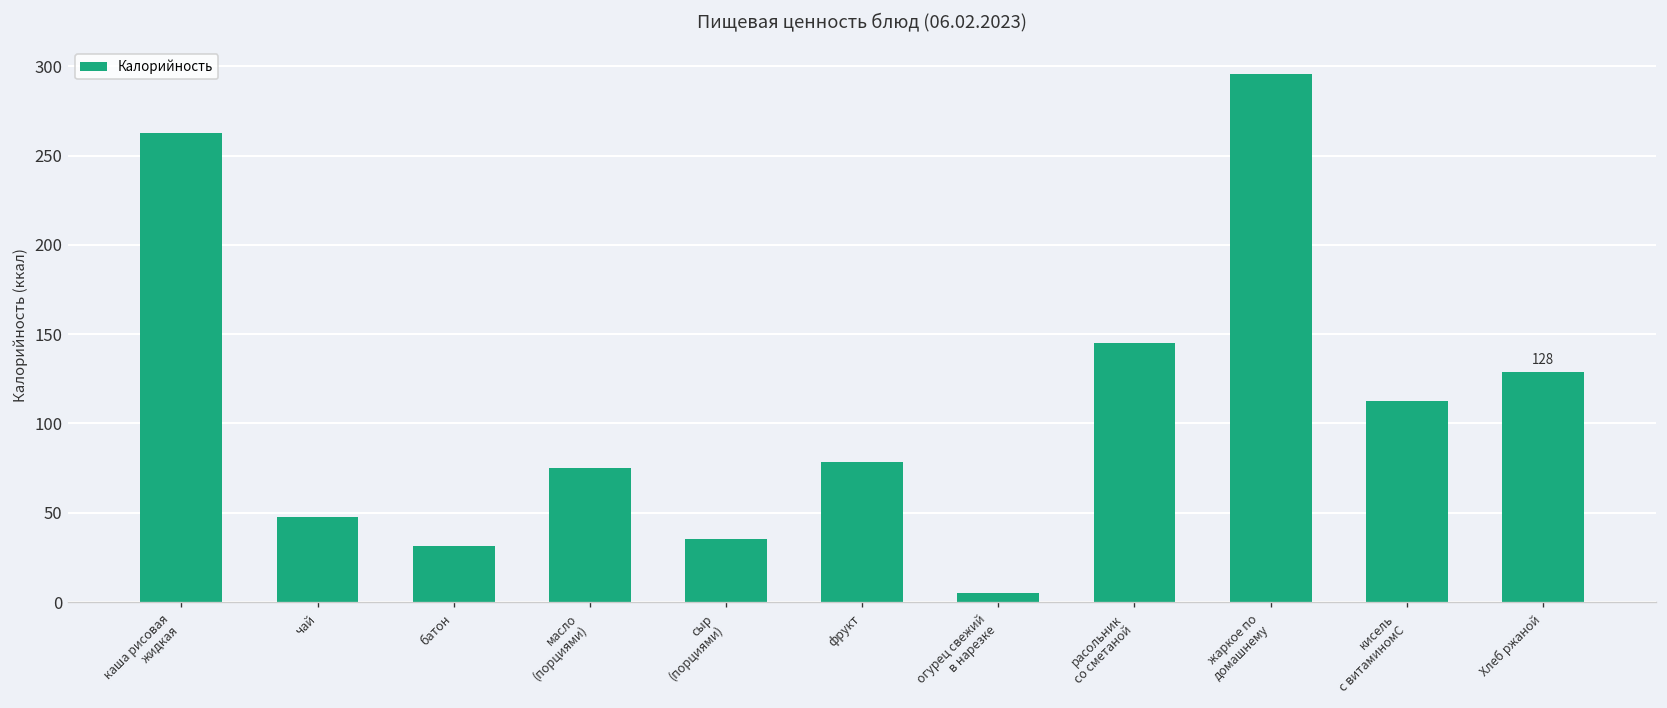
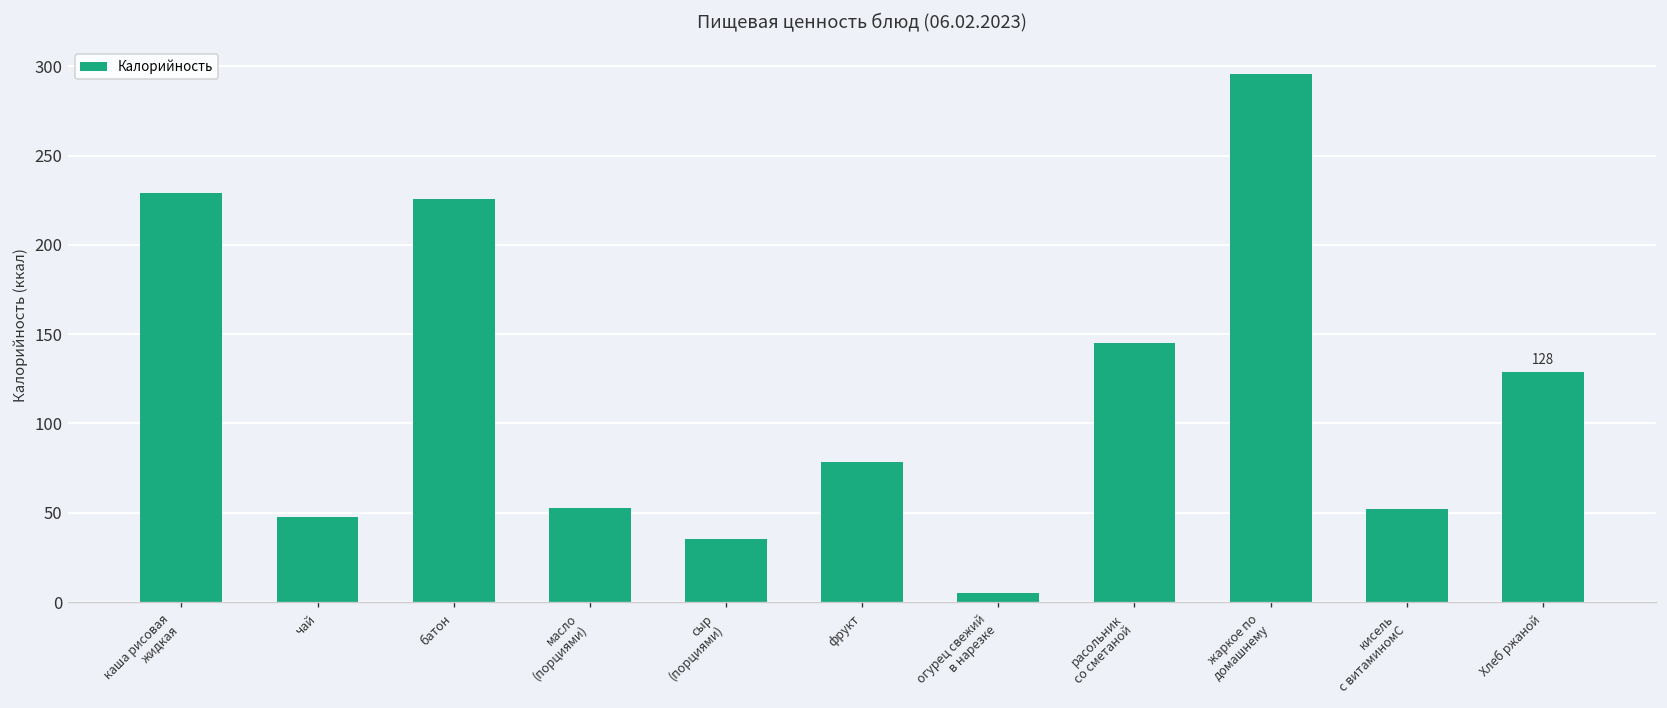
каша рисовая жидкая: 263 -> 229
батон: 31 -> 226
масло (порциями): 75 -> 53
кисель с витаминомС: 113 -> 52
